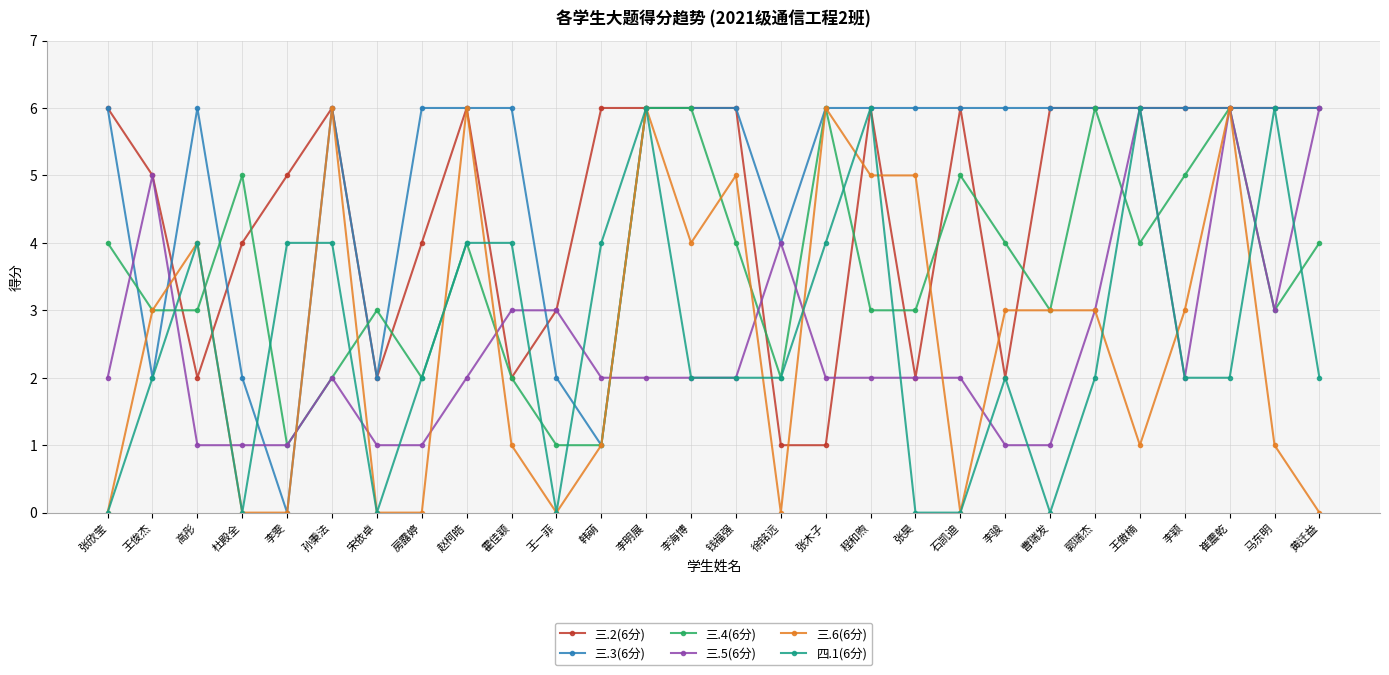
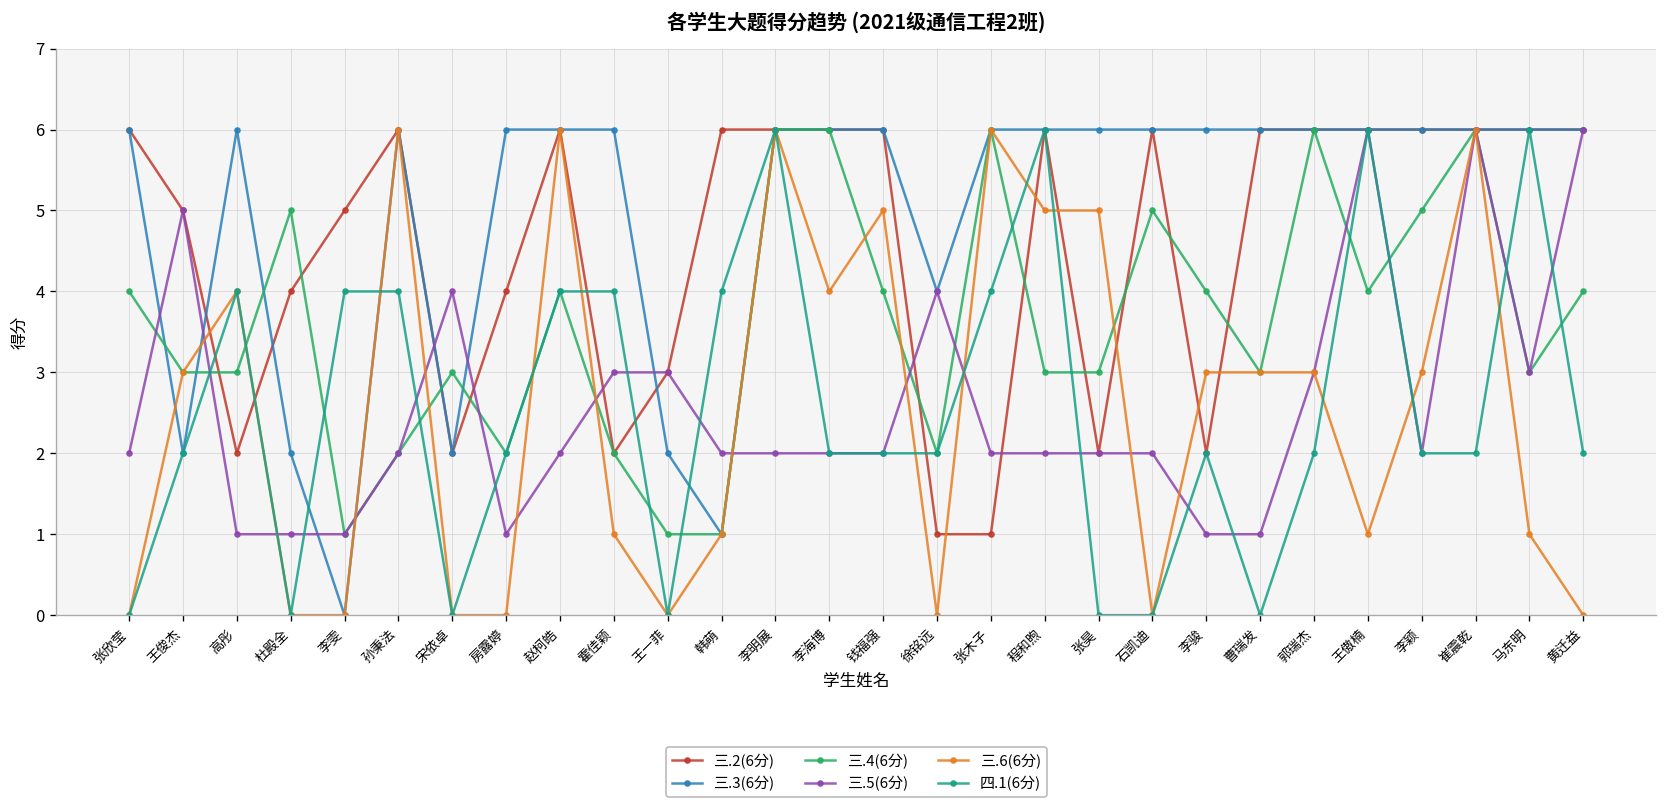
三.5(6分), 宋依卓: 1 -> 4
